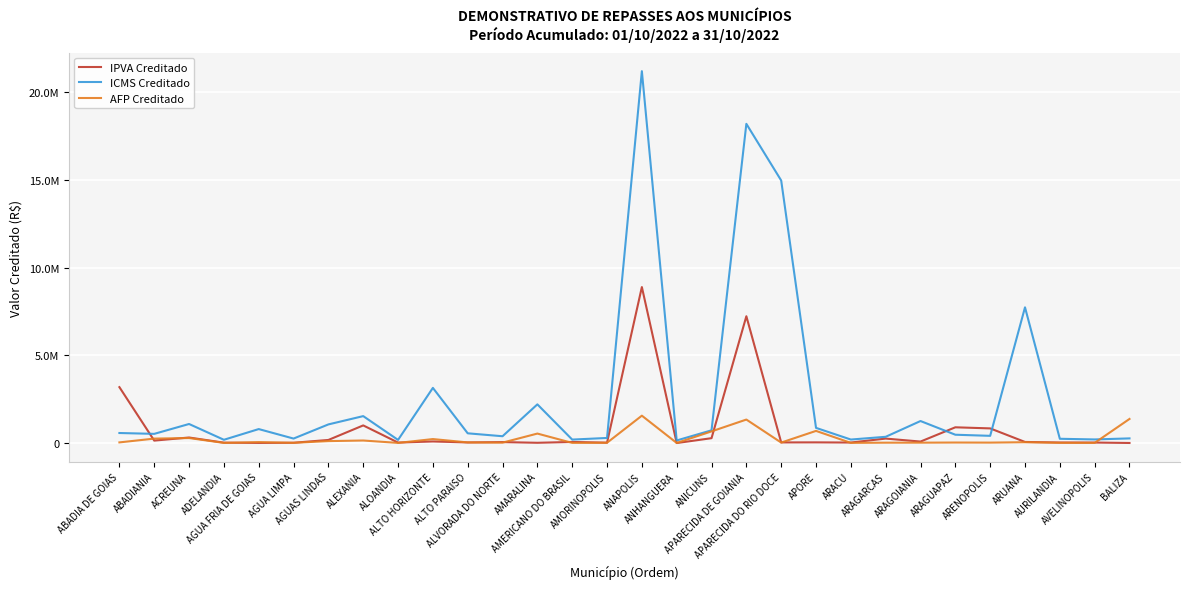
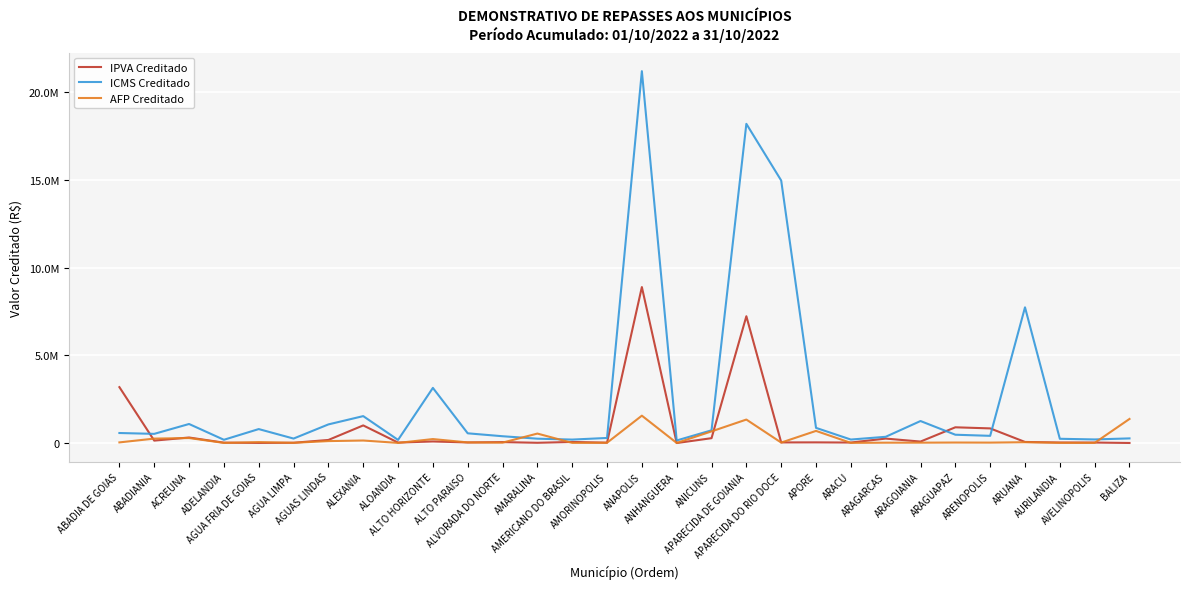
ICMS Creditado, AMARALINA: 2200000 -> 300000
